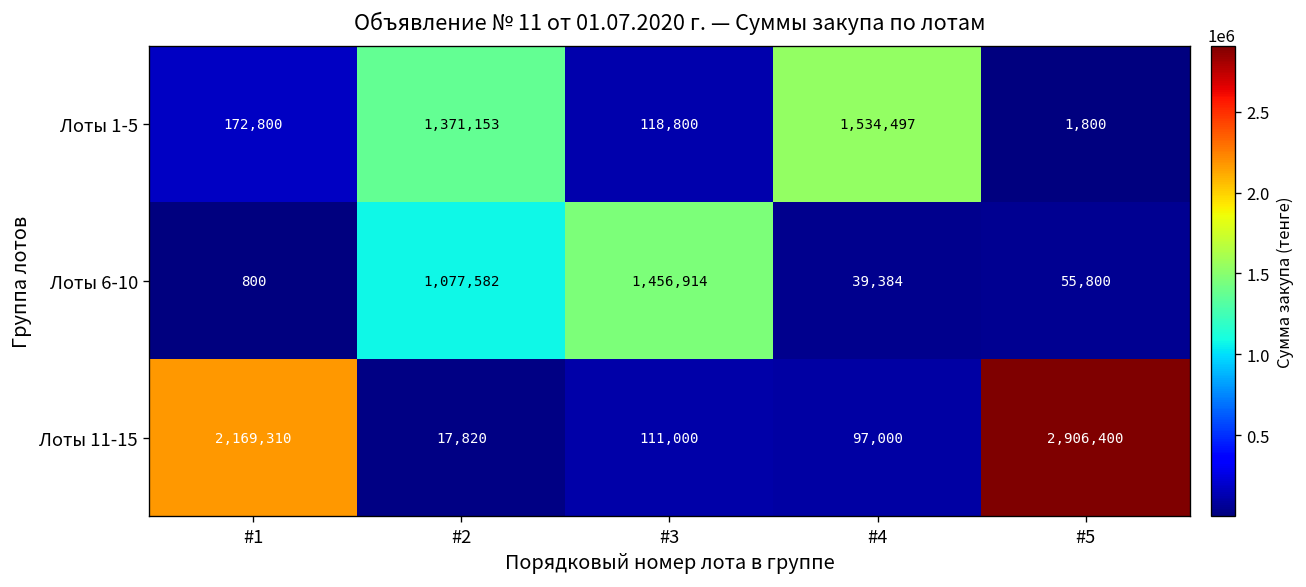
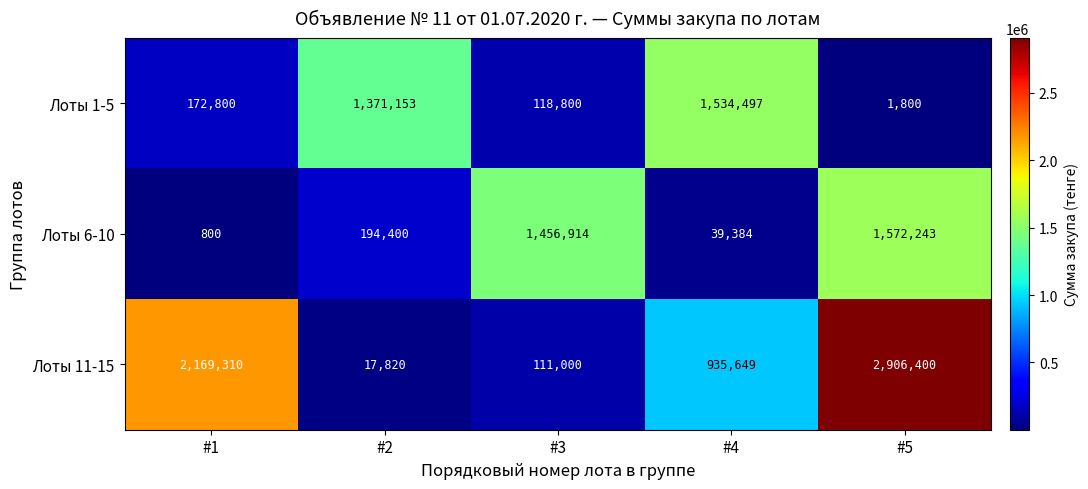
Лоты 6-10, #2: 1,077,582 -> 194,400
Лоты 6-10, #5: 55,800 -> 1,572,243
Лоты 11-15, #4: 97,000 -> 935,649
